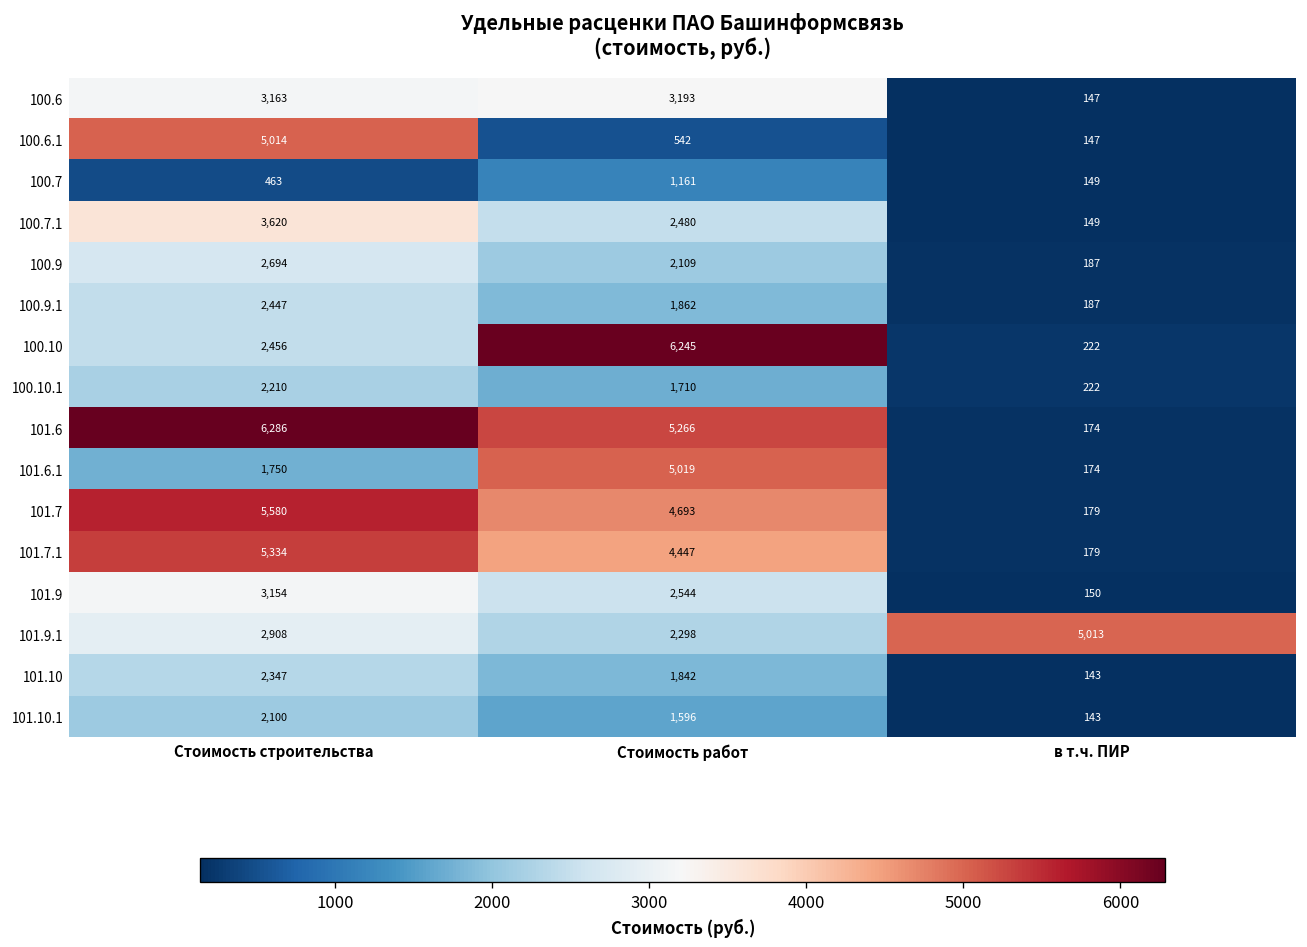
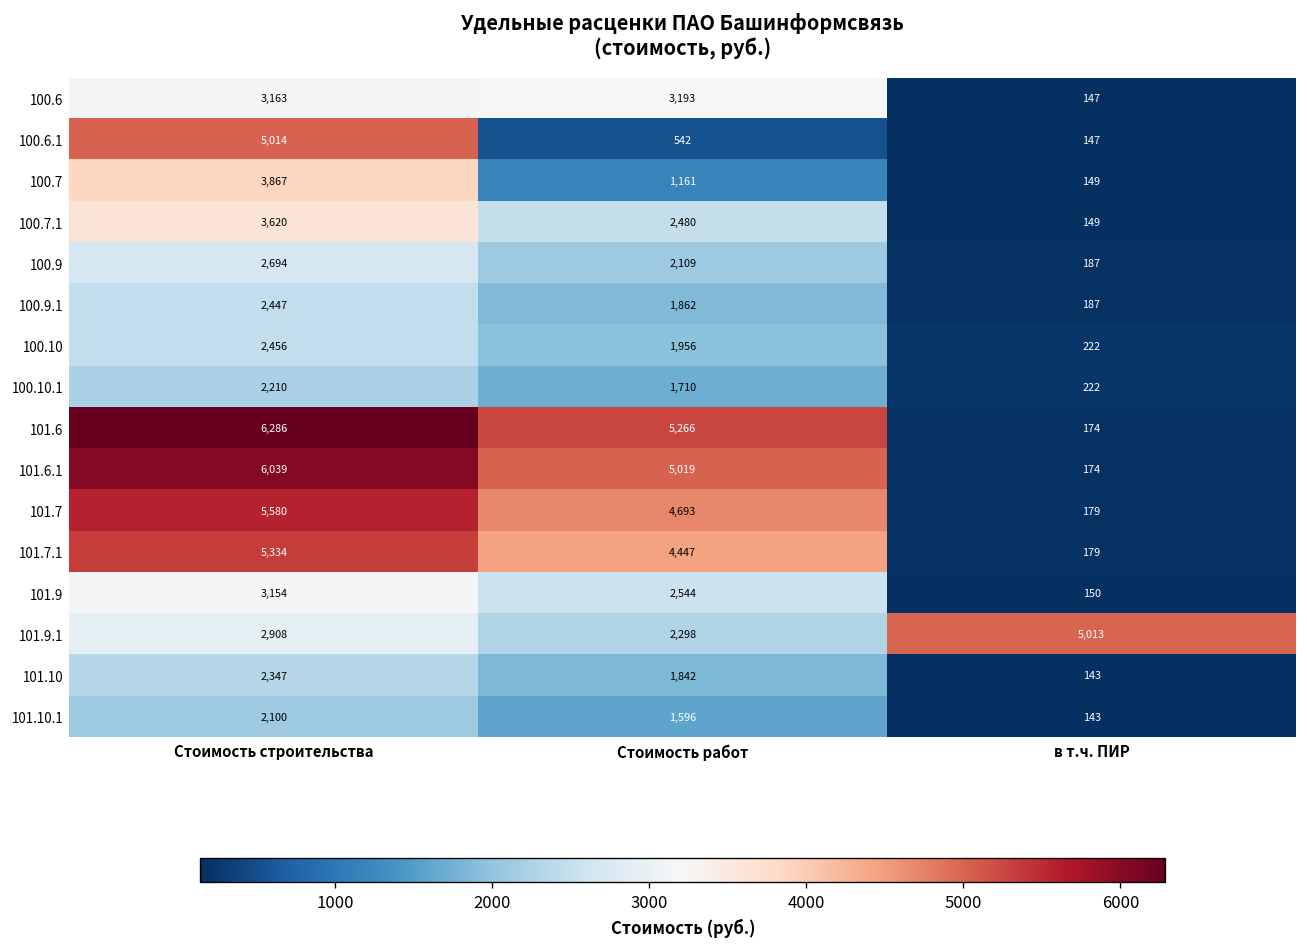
100.7, Стоимость строительства: 463 -> 3,867
100.10, Стоимость работ: 6,245 -> 1,956
101.6.1, Стоимость строительства: 1,750 -> 6,039
